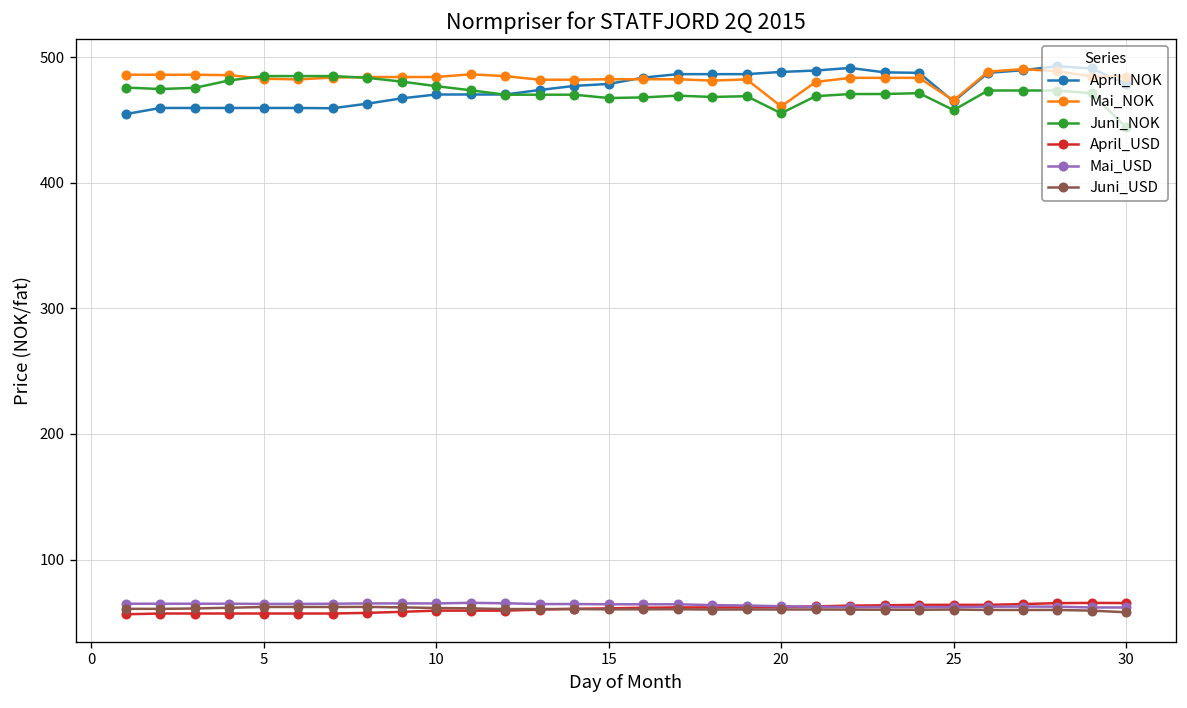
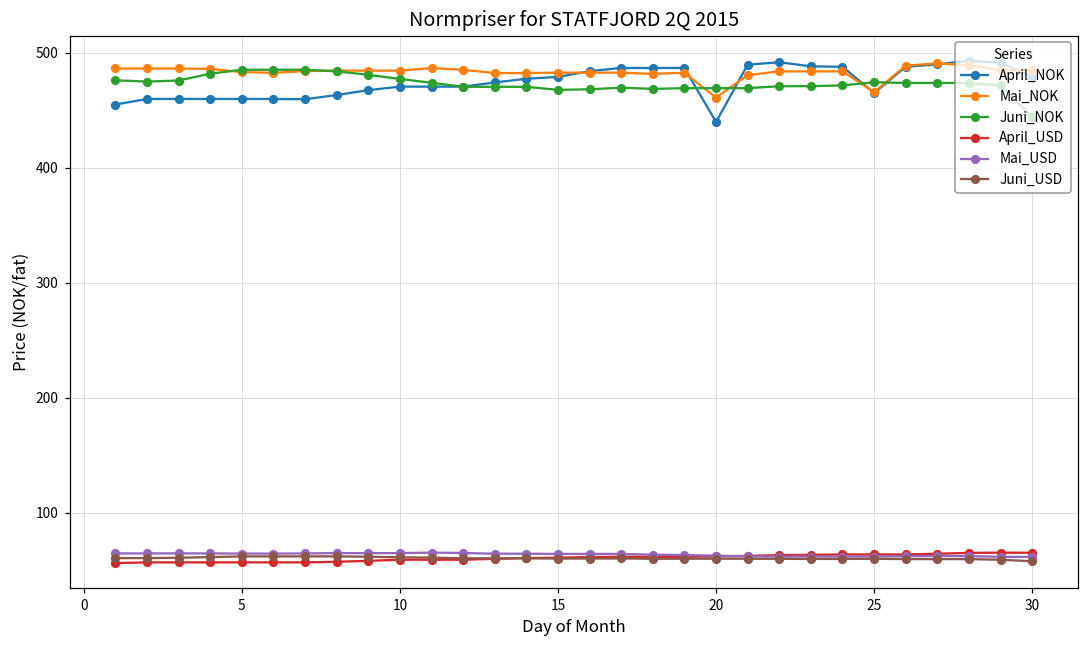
April_NOK, 20: 488 -> 440
Juni_NOK, 20: 456 -> 469
Juni_NOK, 25: 458 -> 474
